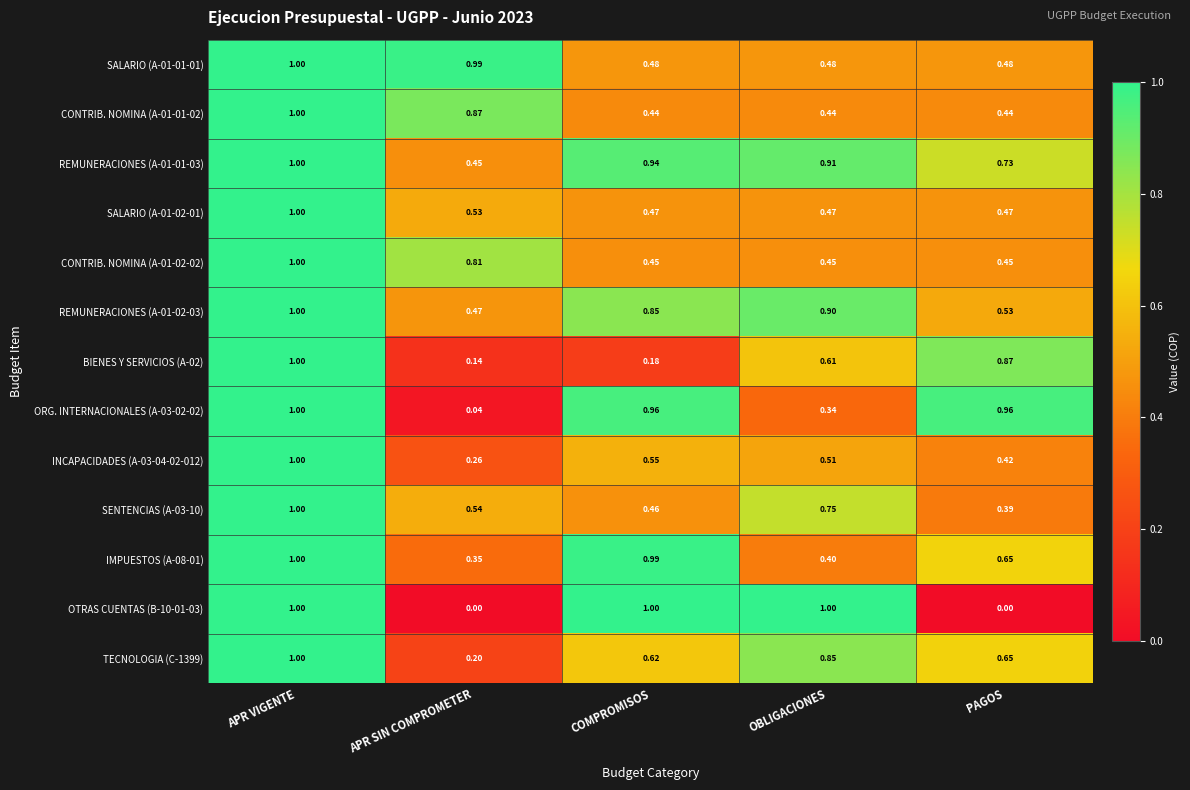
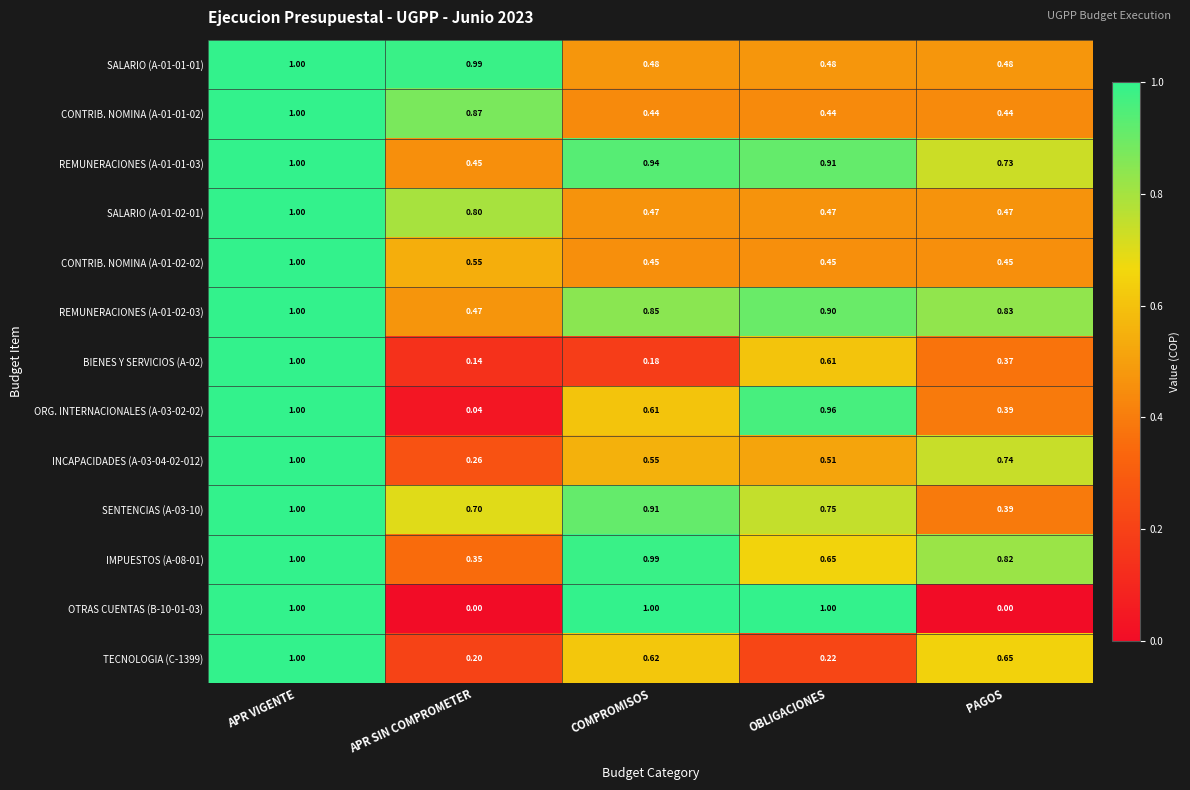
SALARIO (A-01-02-01), APR SIN COMPROMETER: 0.53 -> 0.80
CONTRIB. NOMINA (A-01-02-02), APR SIN COMPROMETER: 0.81 -> 0.55
REMUNERACIONES (A-01-02-03), PAGOS: 0.53 -> 0.83
BIENES Y SERVICIOS (A-02), PAGOS: 0.87 -> 0.37
ORG. INTERNACIONALES (A-03-02-02), COMPROMISOS: 0.96 -> 0.61
ORG. INTERNACIONALES (A-03-02-02), OBLIGACIONES: 0.34 -> 0.96
ORG. INTERNACIONALES (A-03-02-02), PAGOS: 0.96 -> 0.39
INCAPACIDADES (A-03-04-02-012), PAGOS: 0.42 -> 0.74
SENTENCIAS (A-03-10), APR SIN COMPROMETER: 0.54 -> 0.70
SENTENCIAS (A-03-10), COMPROMISOS: 0.46 -> 0.91
IMPUESTOS (A-08-01), OBLIGACIONES: 0.40 -> 0.65
IMPUESTOS (A-08-01), PAGOS: 0.65 -> 0.82
TECNOLOGIA (C-1399), OBLIGACIONES: 0.85 -> 0.22
